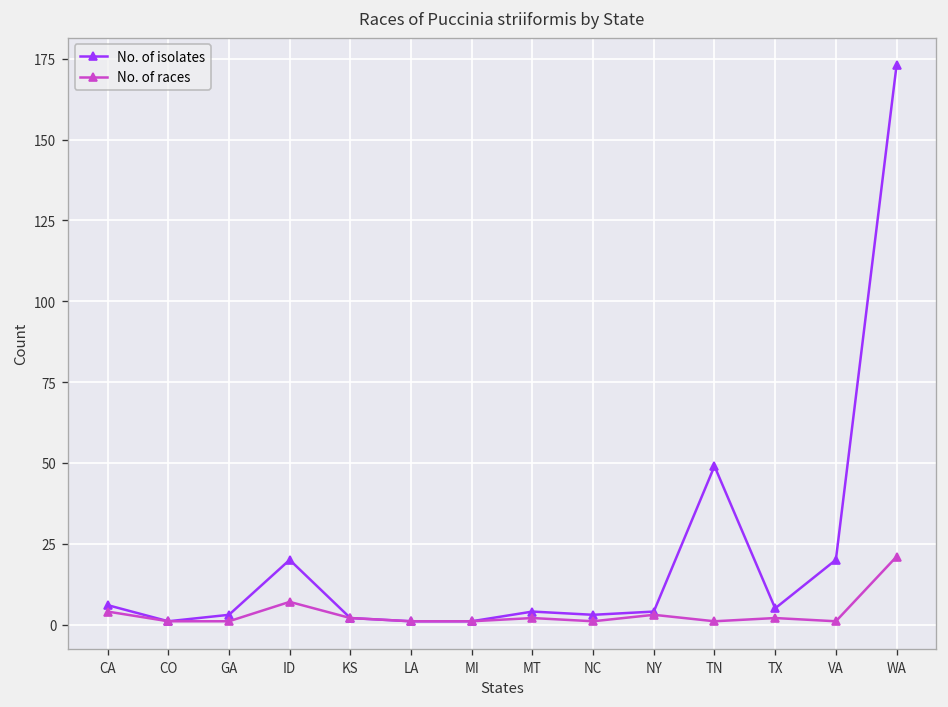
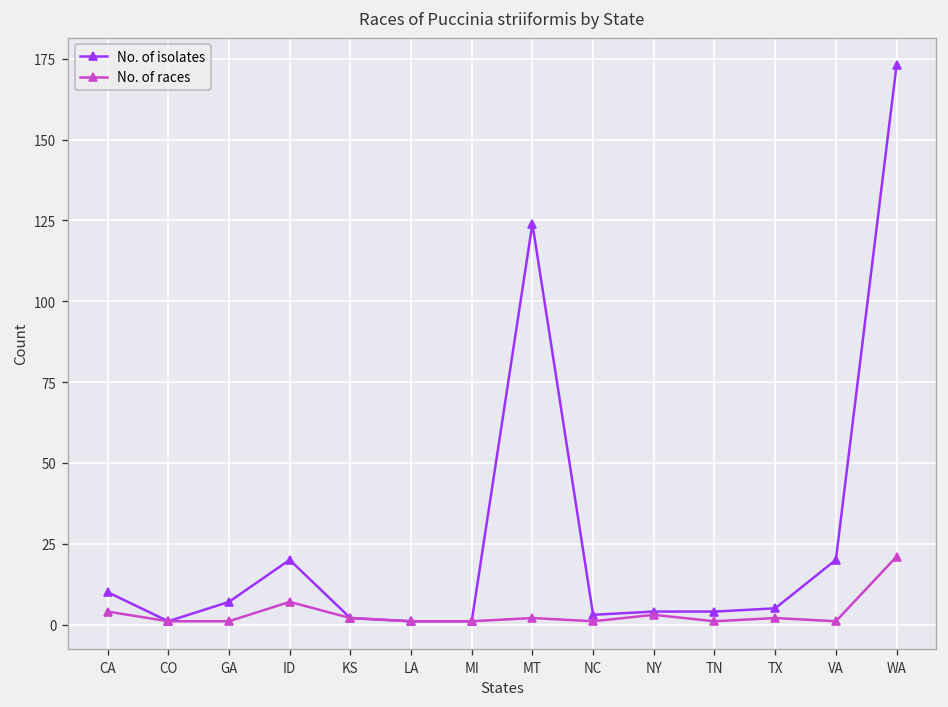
No. of isolates, CA: 6 -> 10
No. of isolates, GA: 3 -> 7
No. of isolates, MT: 4 -> 124
No. of isolates, TN: 49 -> 4
